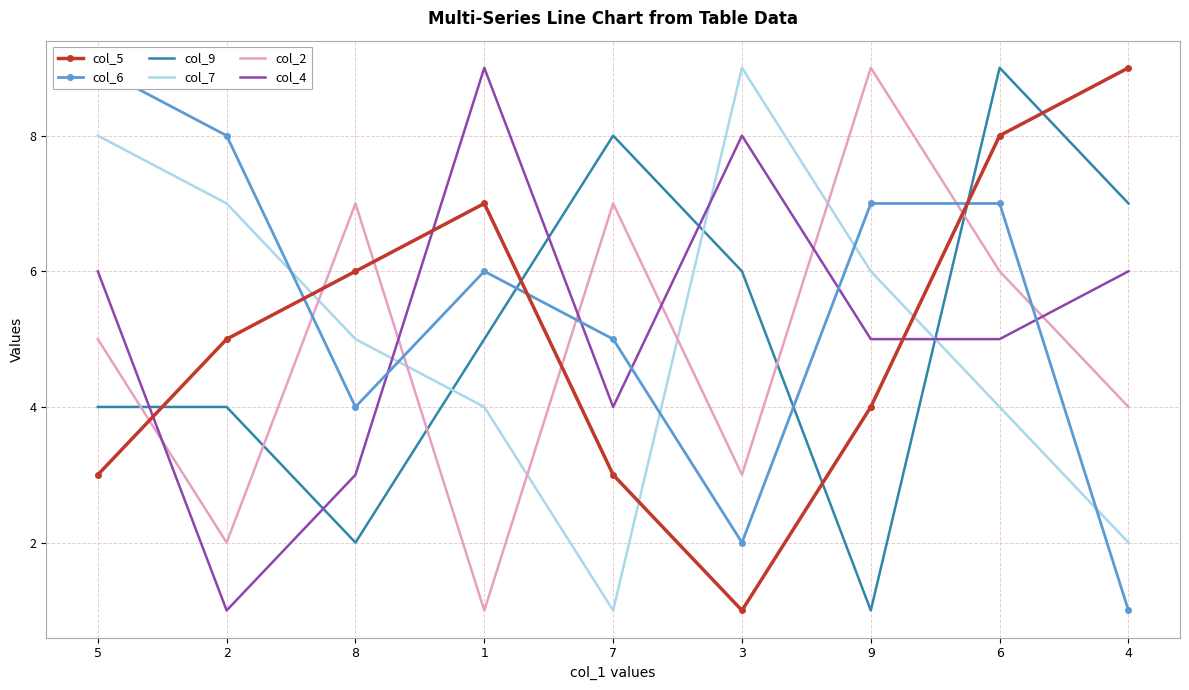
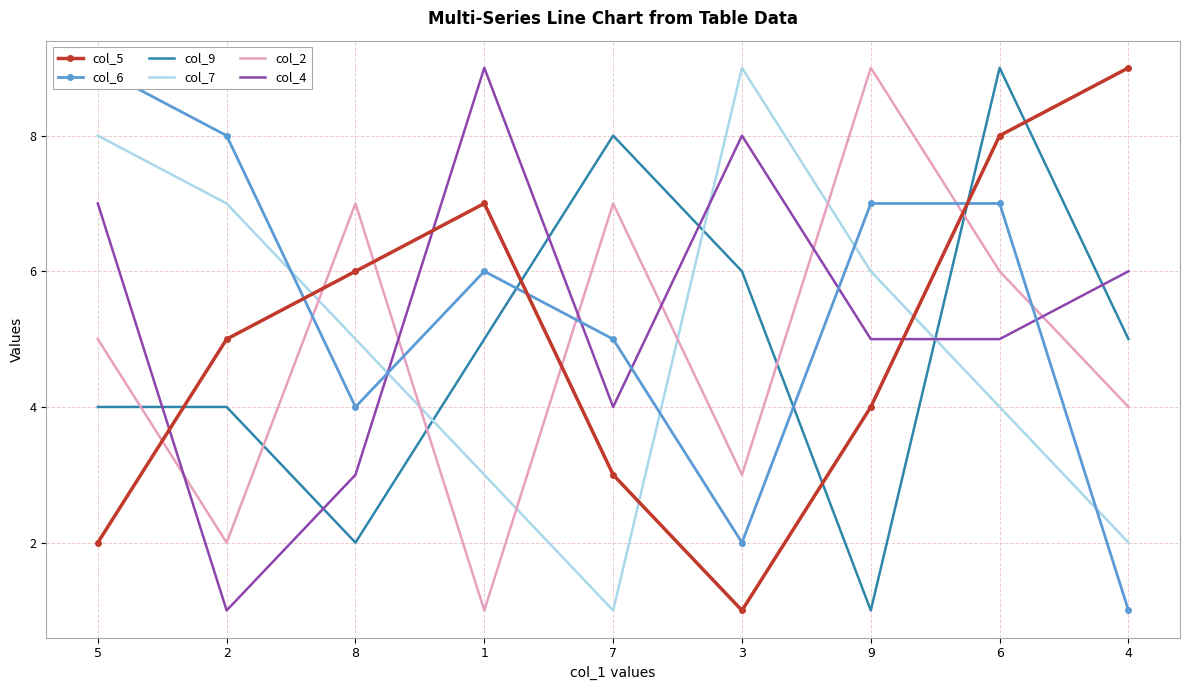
col_5, 5: 3 -> 2
col_4, 5: 6 -> 7
col_7, 1: 4 -> 3
col_9, 4: 7 -> 5
